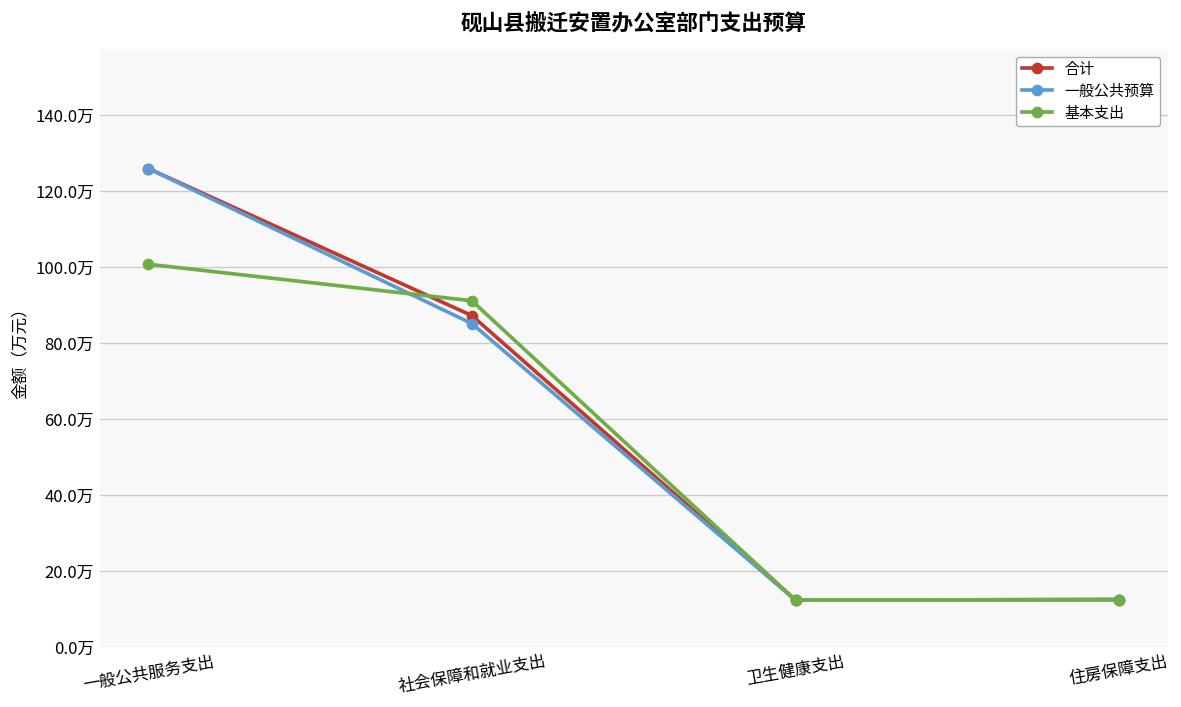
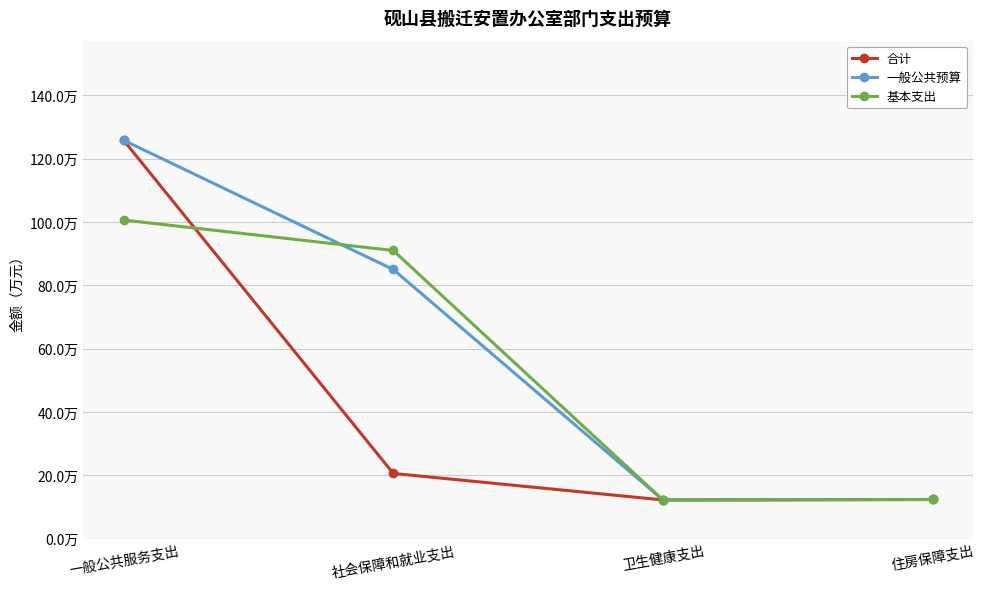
合计, 社会保障和就业支出: 87万 -> 21万
